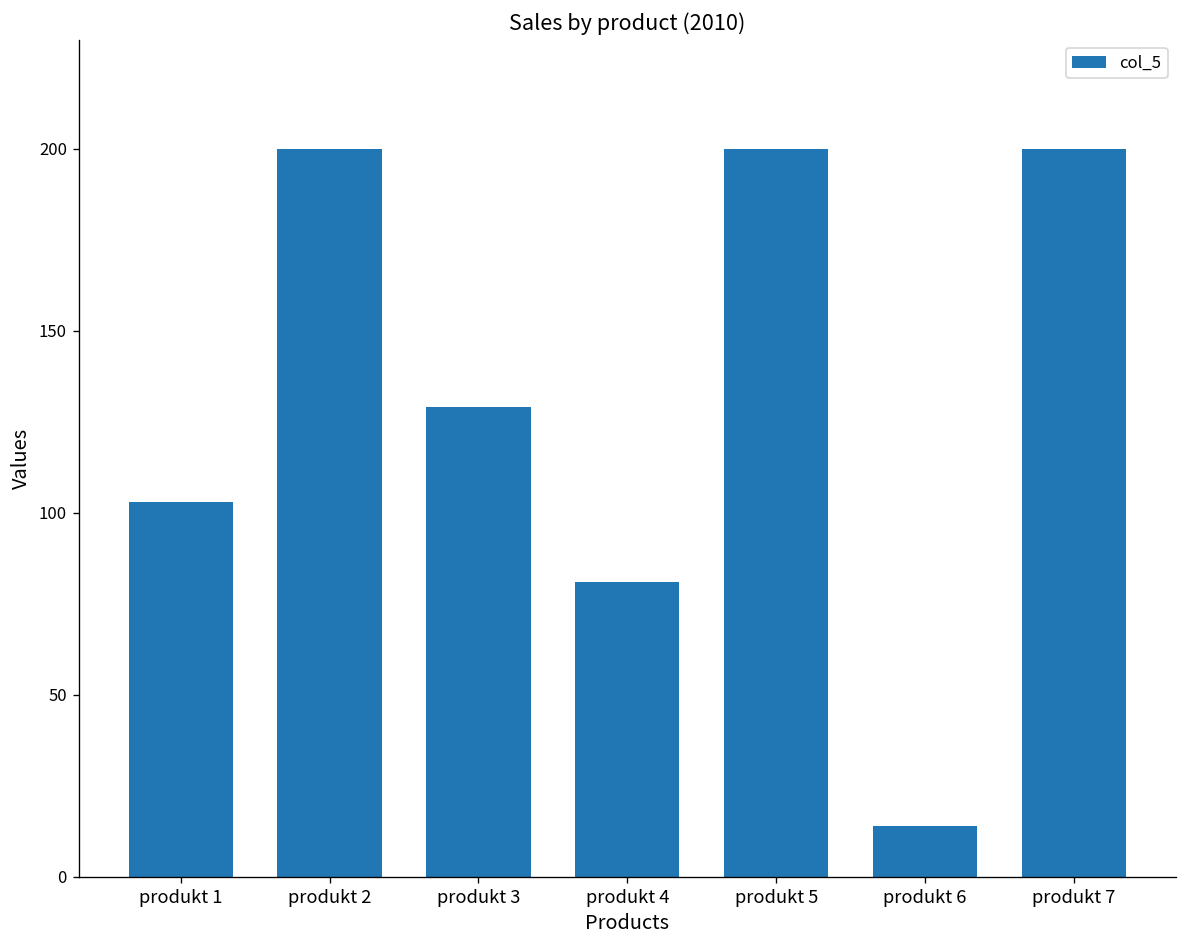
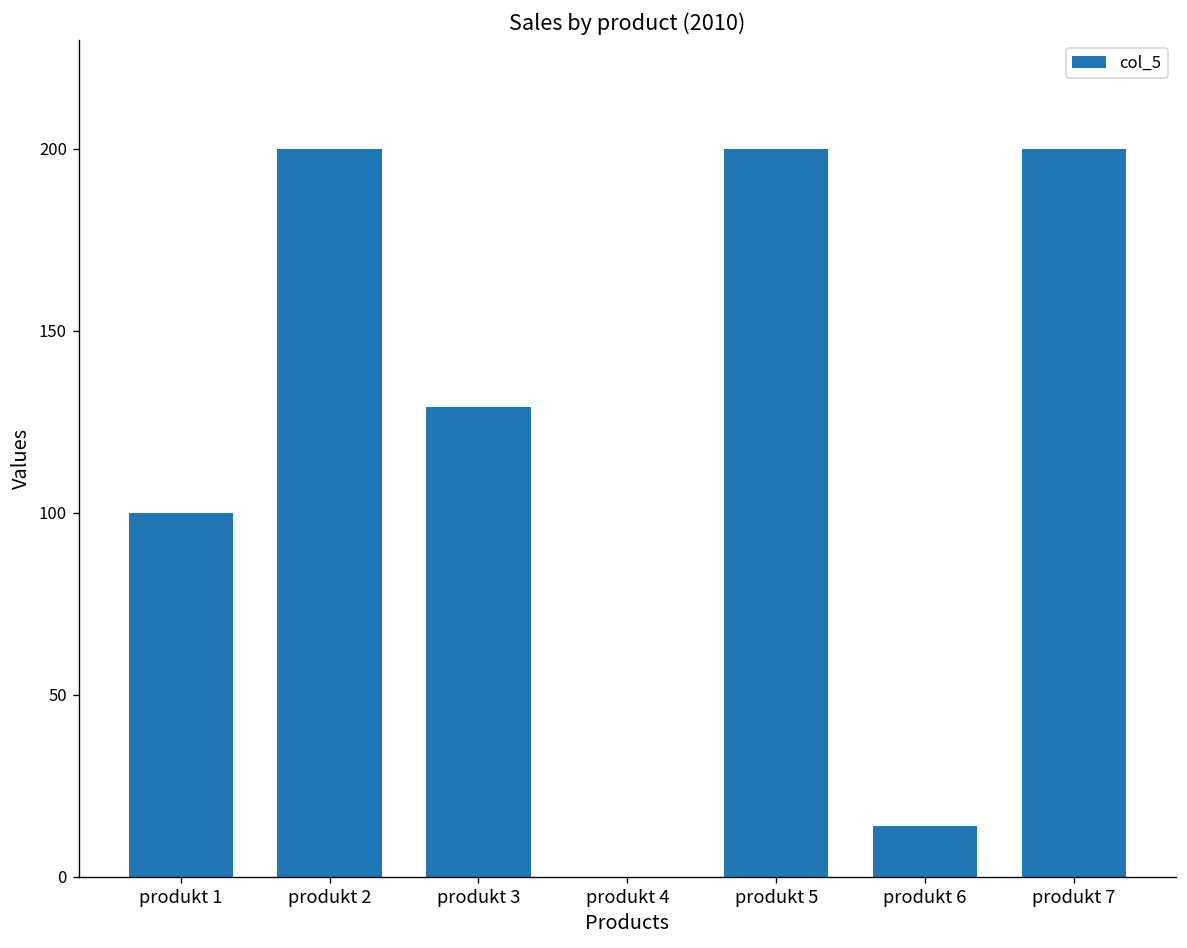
produkt 1: 103 -> 100
produkt 4: 81 -> 0
